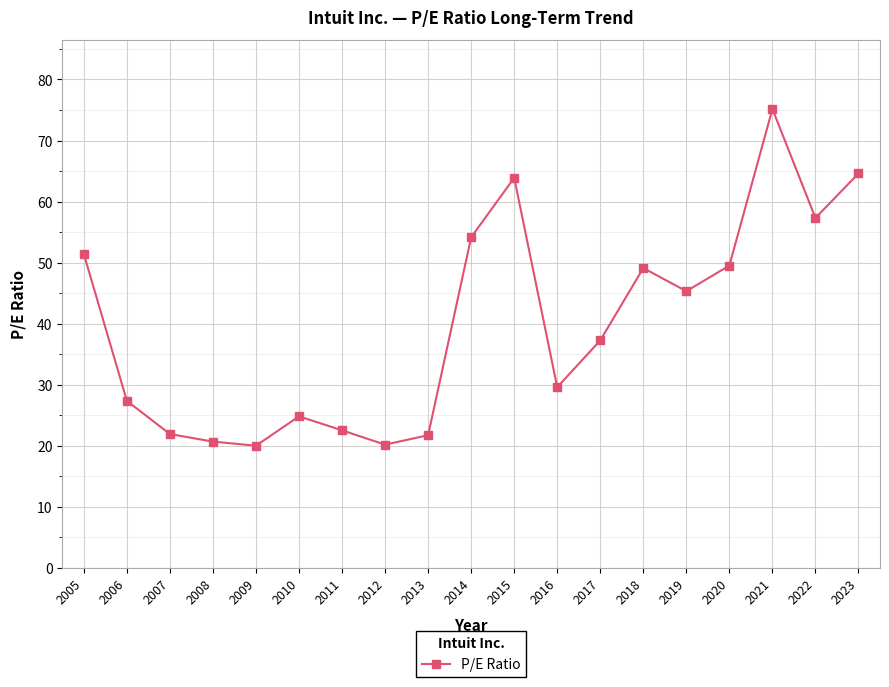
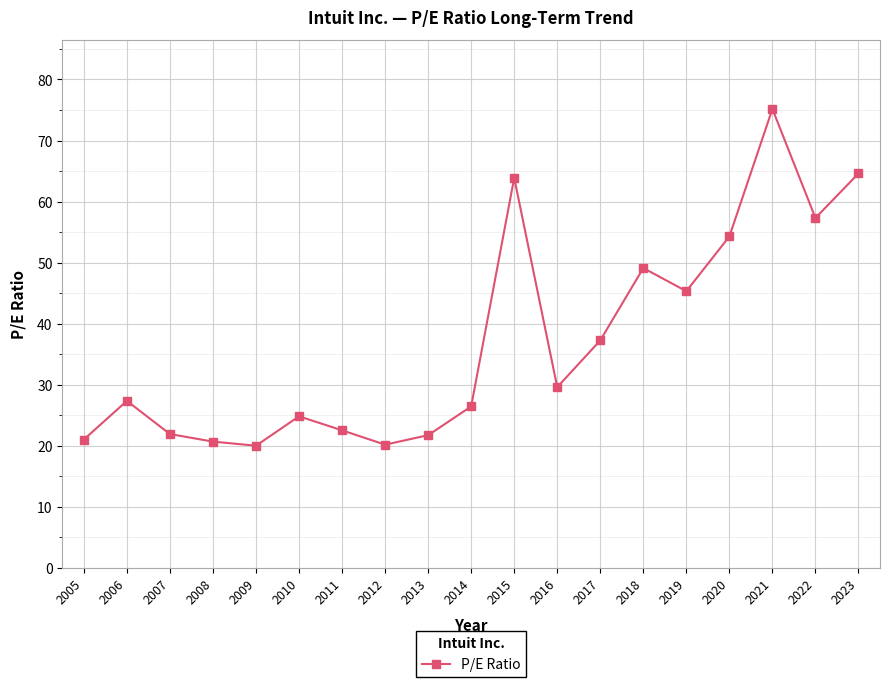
2005: 51 -> 21
2014: 54 -> 26
2020: 50 -> 54
